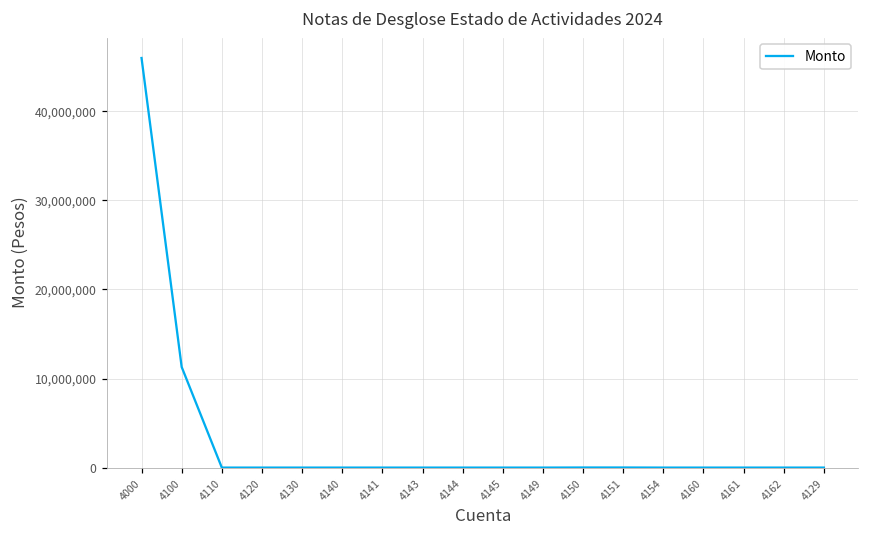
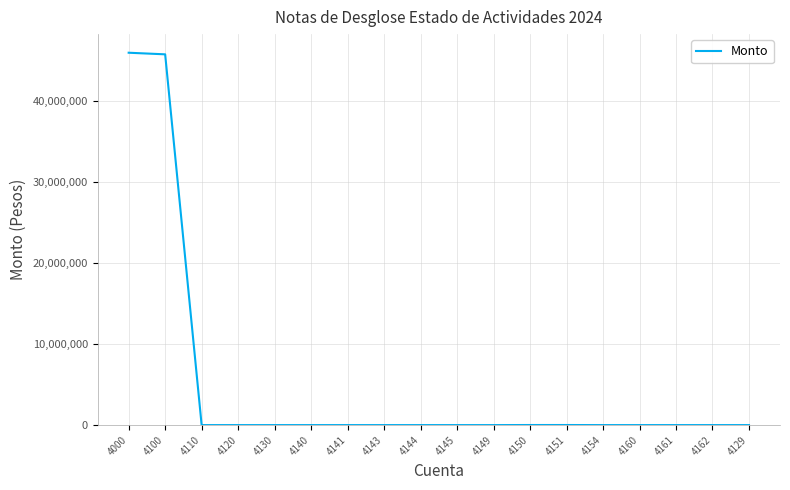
4100: 11,000,000 -> 46,000,000
